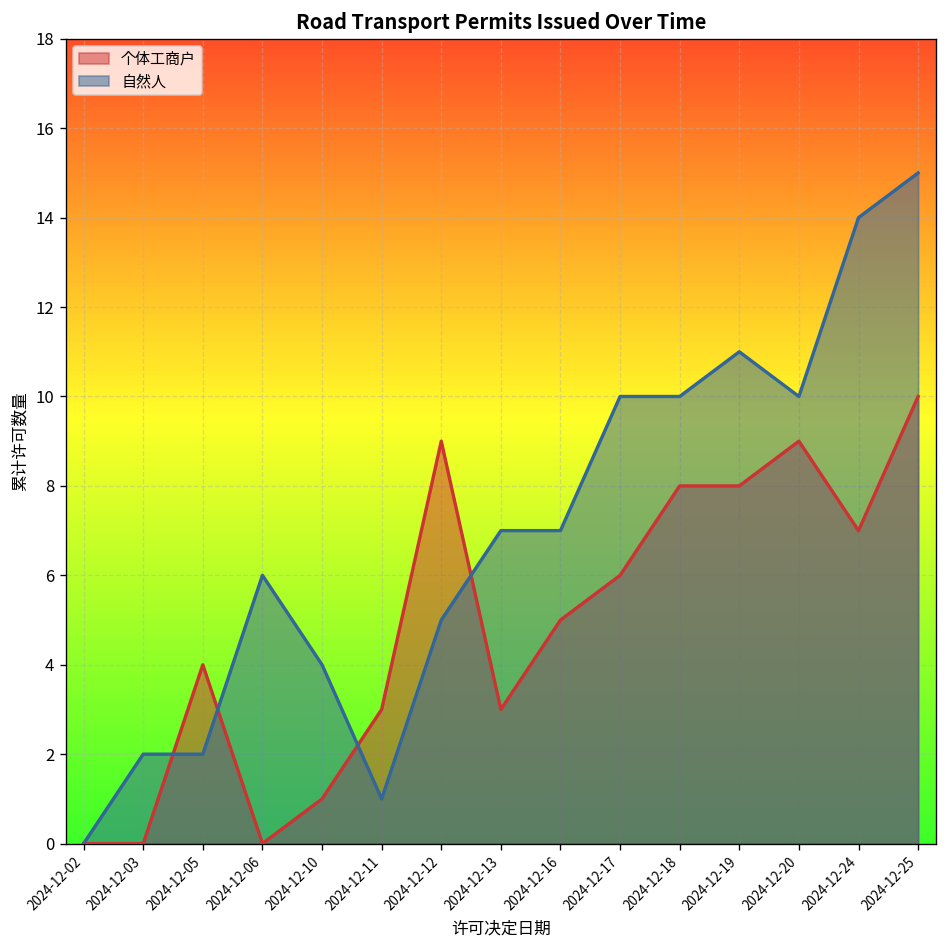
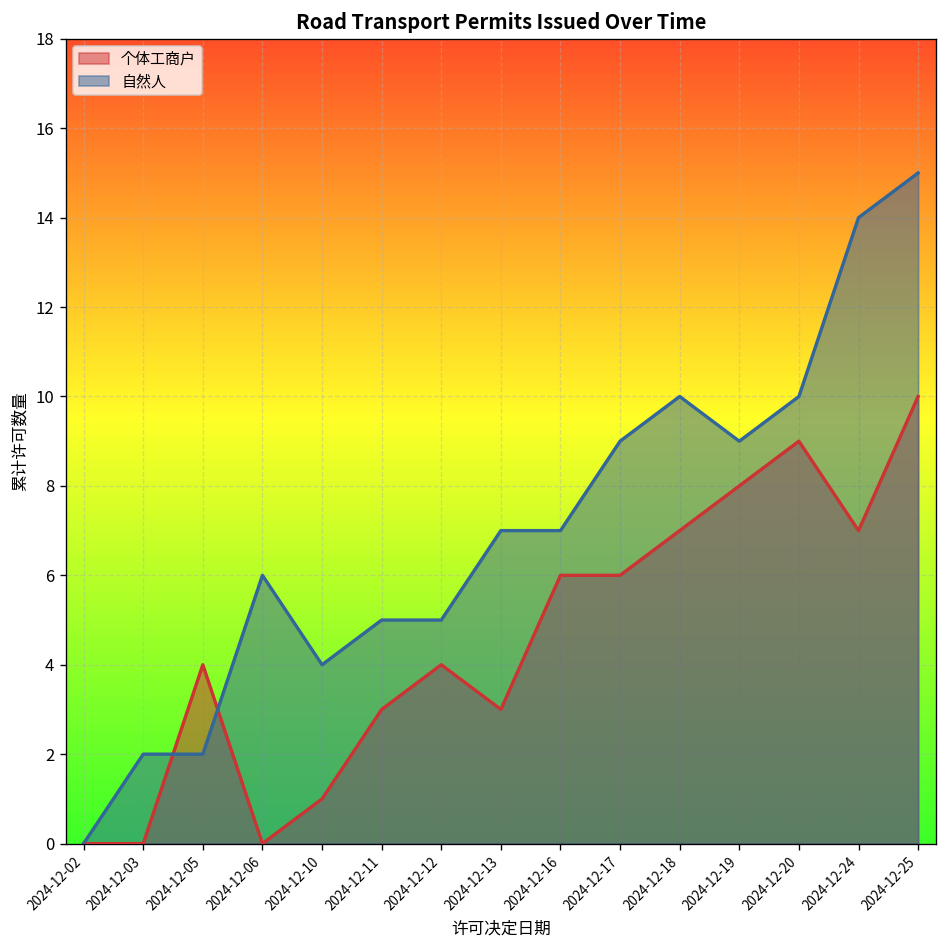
自然人, 2024-12-11: 1 -> 5
个体工商户, 2024-12-12: 9 -> 4
个体工商户, 2024-12-16: 5 -> 6
自然人, 2024-12-17: 10 -> 9
个体工商户, 2024-12-18: 8 -> 7
自然人, 2024-12-19: 11 -> 9
